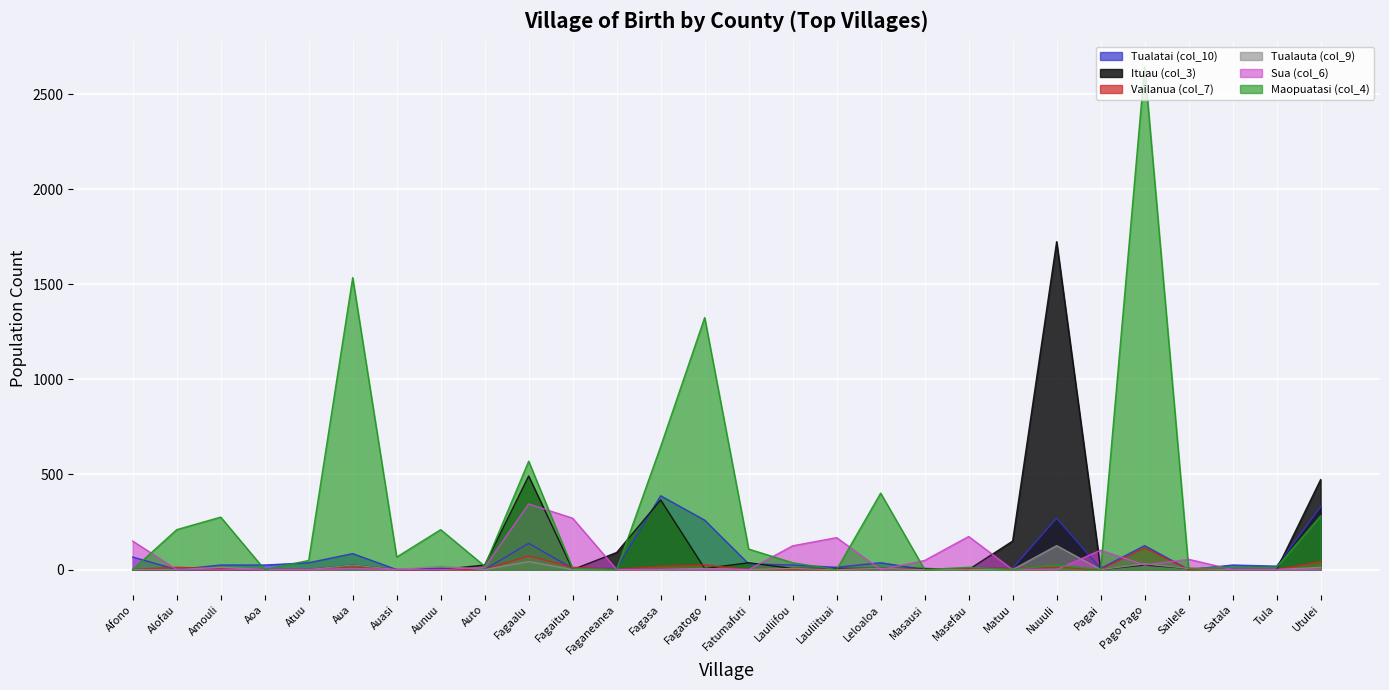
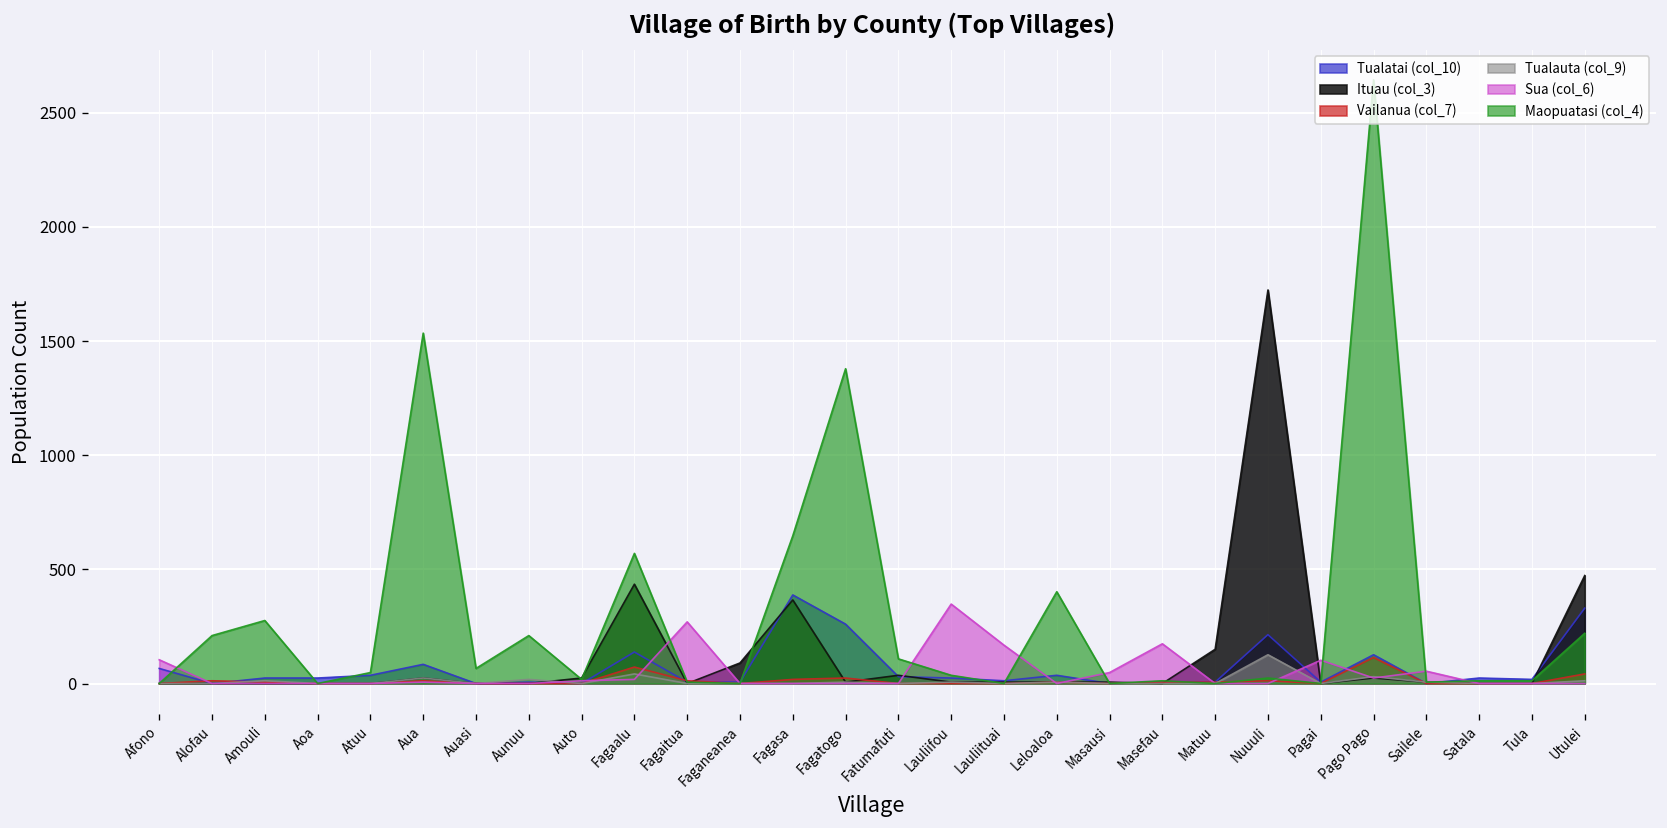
Sua (col_6), Afono: 150 -> 100
Ituau (col_3), Fagaalu: 490 -> 440
Sua (col_6), Fagaalu: 350 -> 20
Maopuatasi (col_4), Fagatogo: 1330 -> 1380
Sua (col_6), Lauliifou: 130 -> 350
Tualatai (col_10), Nuuuli: 270 -> 210
Maopuatasi (col_4), Utulei: 280 -> 220
